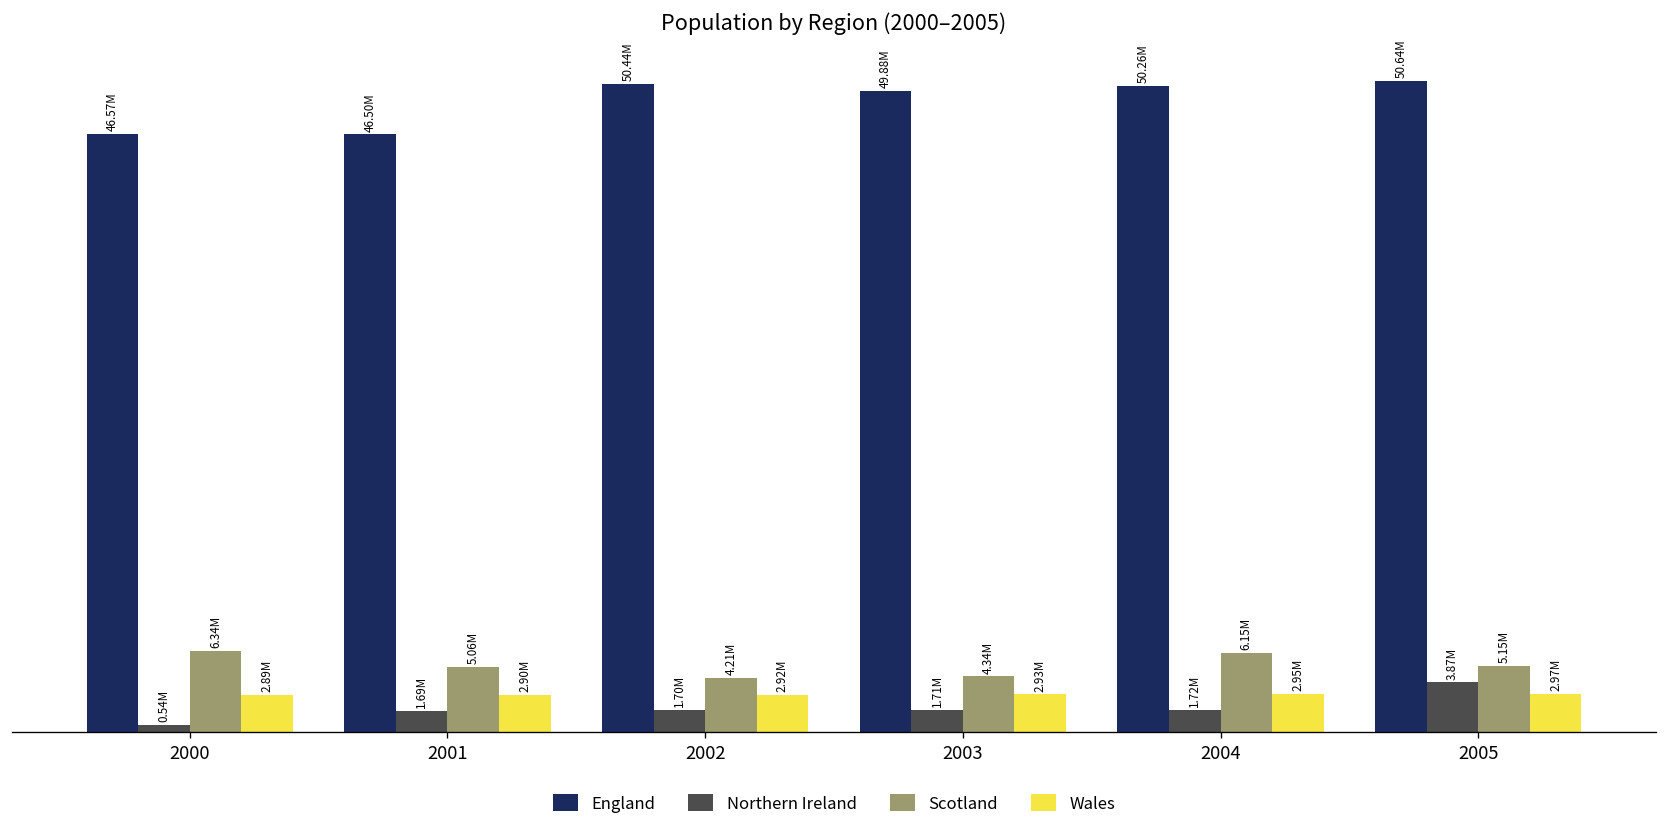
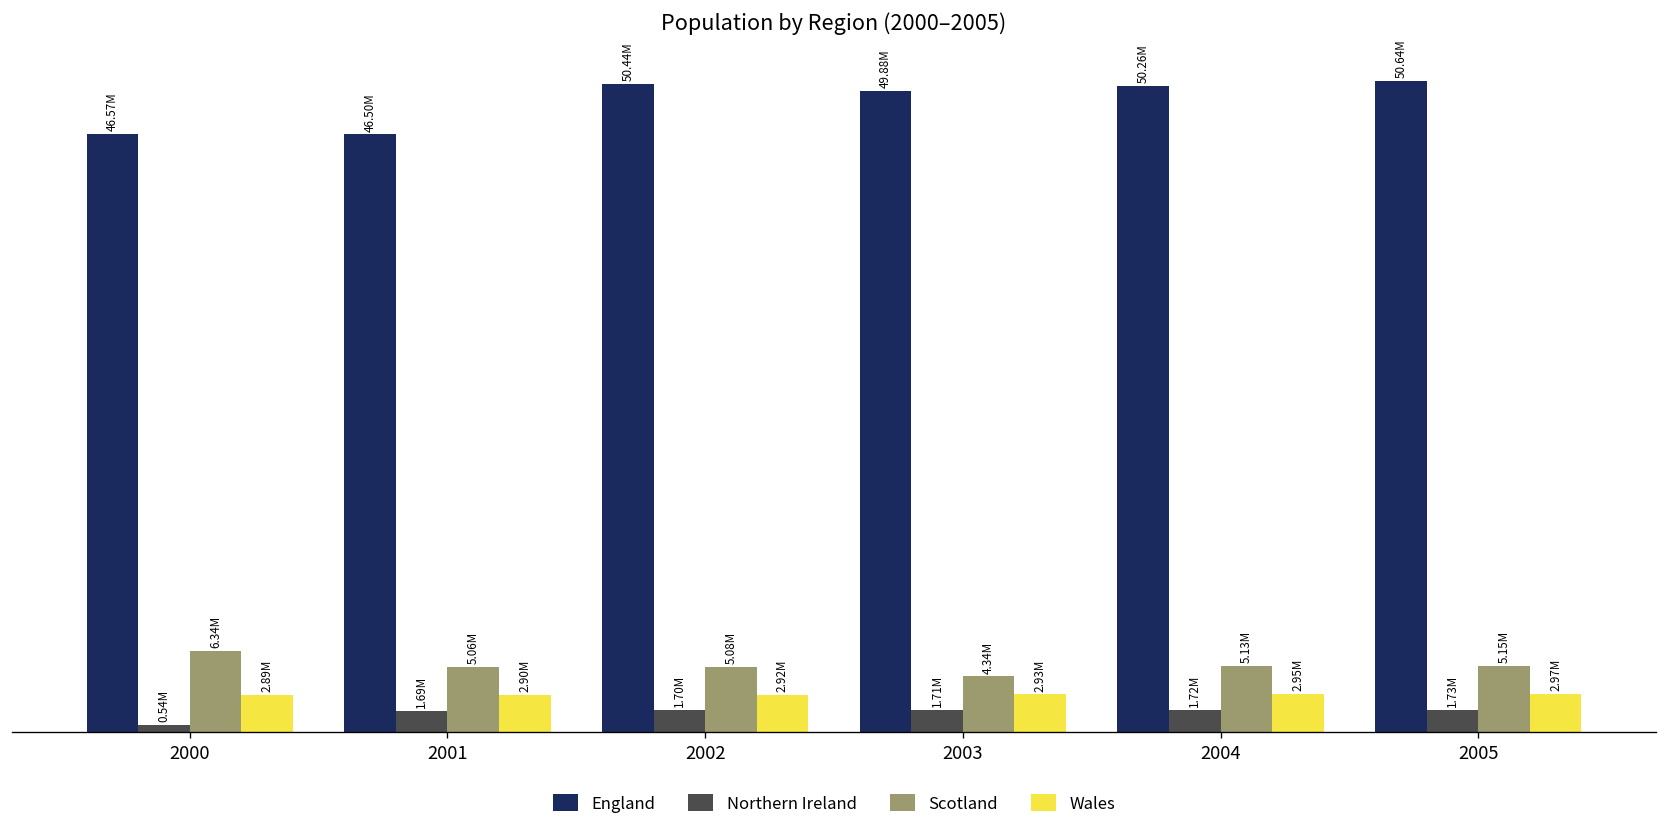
Scotland, 2002: 4.21M -> 5.08M
Scotland, 2004: 6.15M -> 5.13M
Northern Ireland, 2005: 3.87M -> 1.73M
